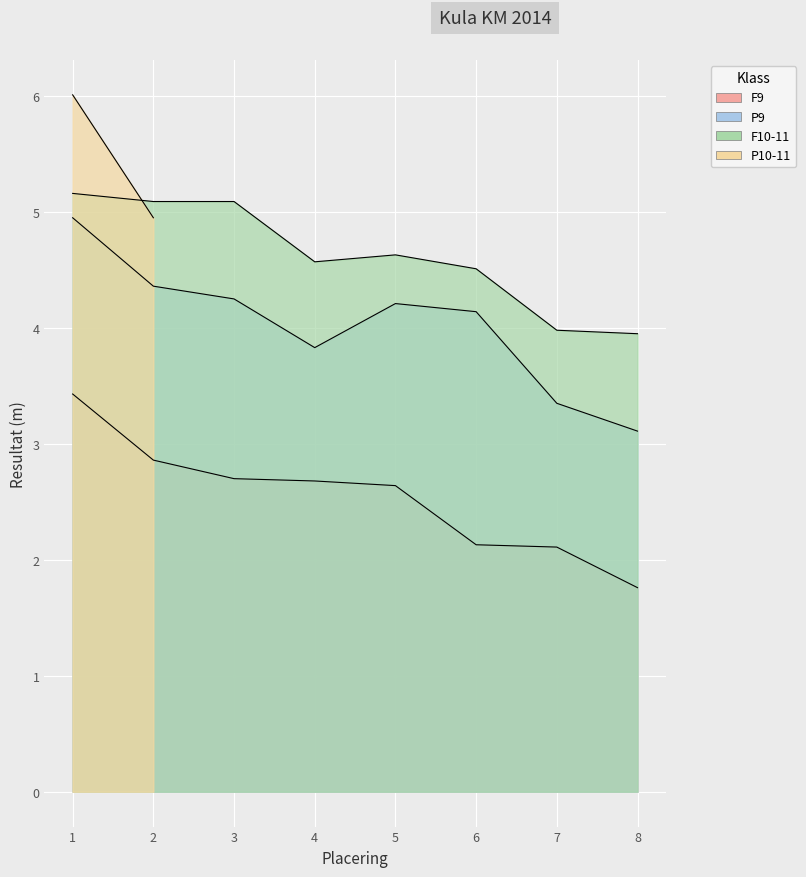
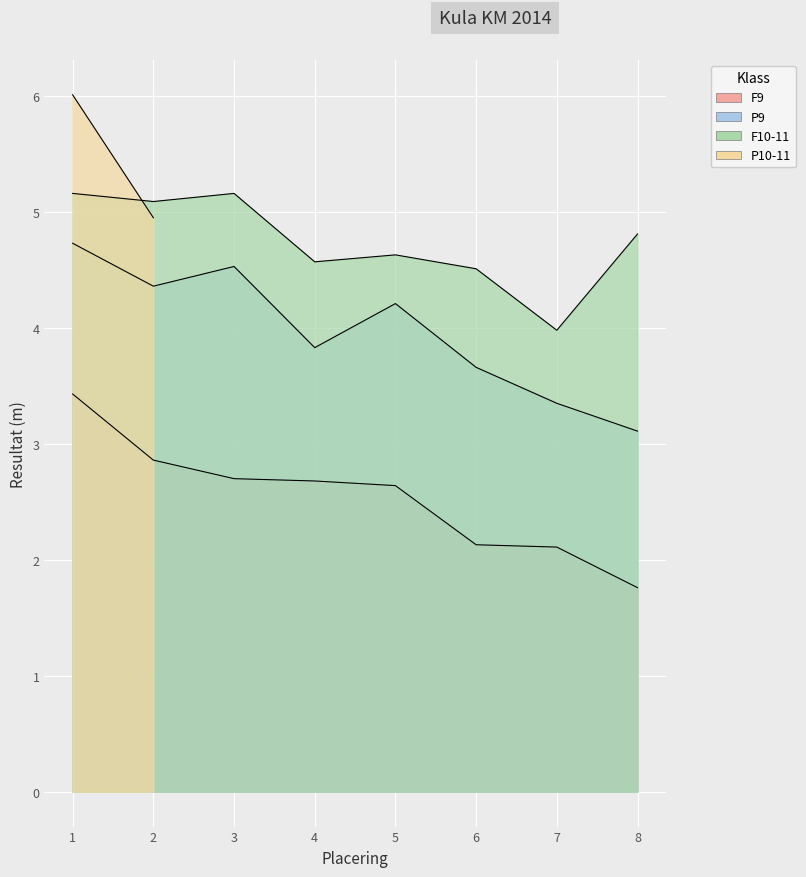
P9, 1: 4.95 -> 4.73
P9, 3: 4.25 -> 4.53
F10-11, 3: 5.09 -> 5.16
P9, 6: 4.14 -> 3.66
F10-11, 8: 3.95 -> 4.81
